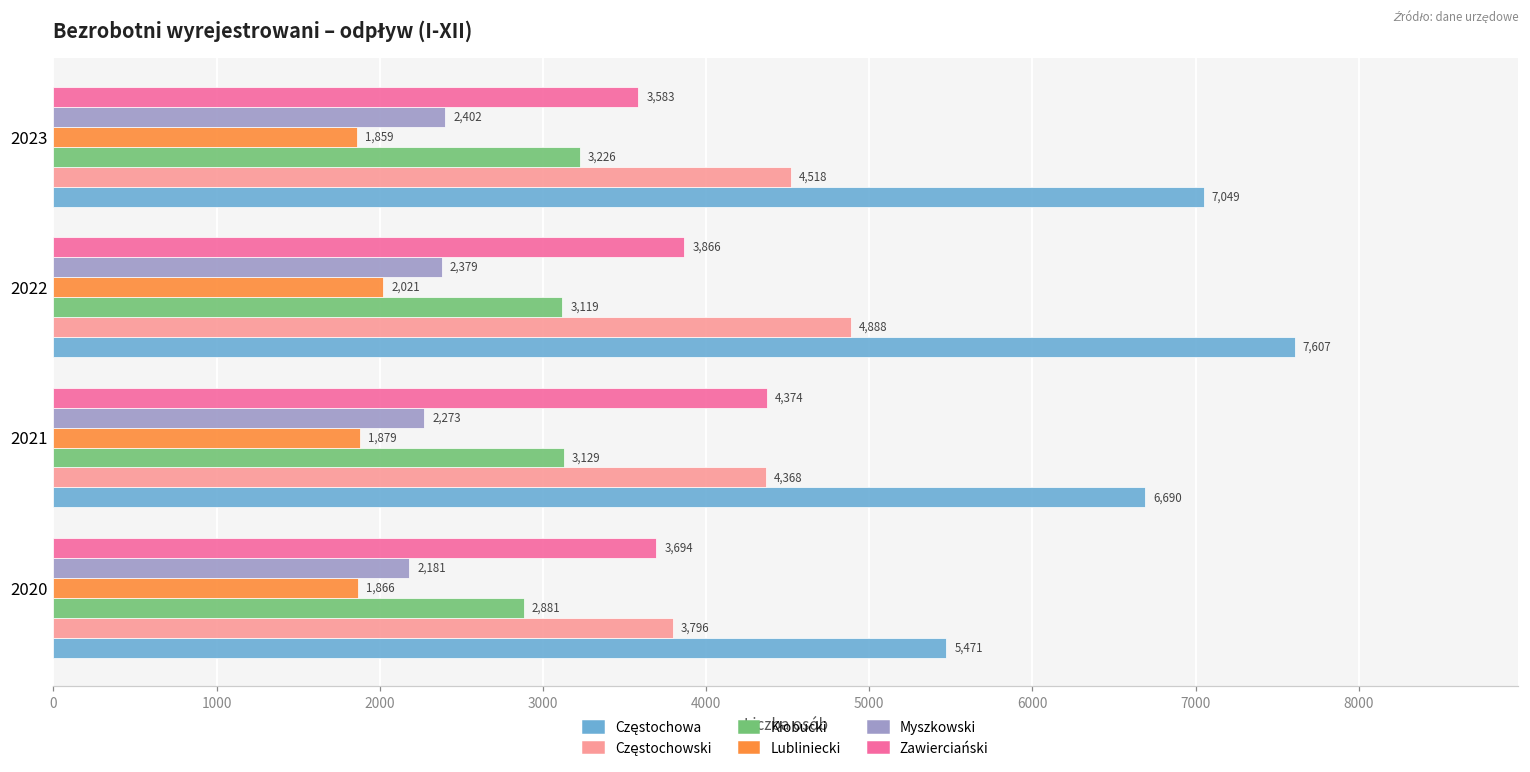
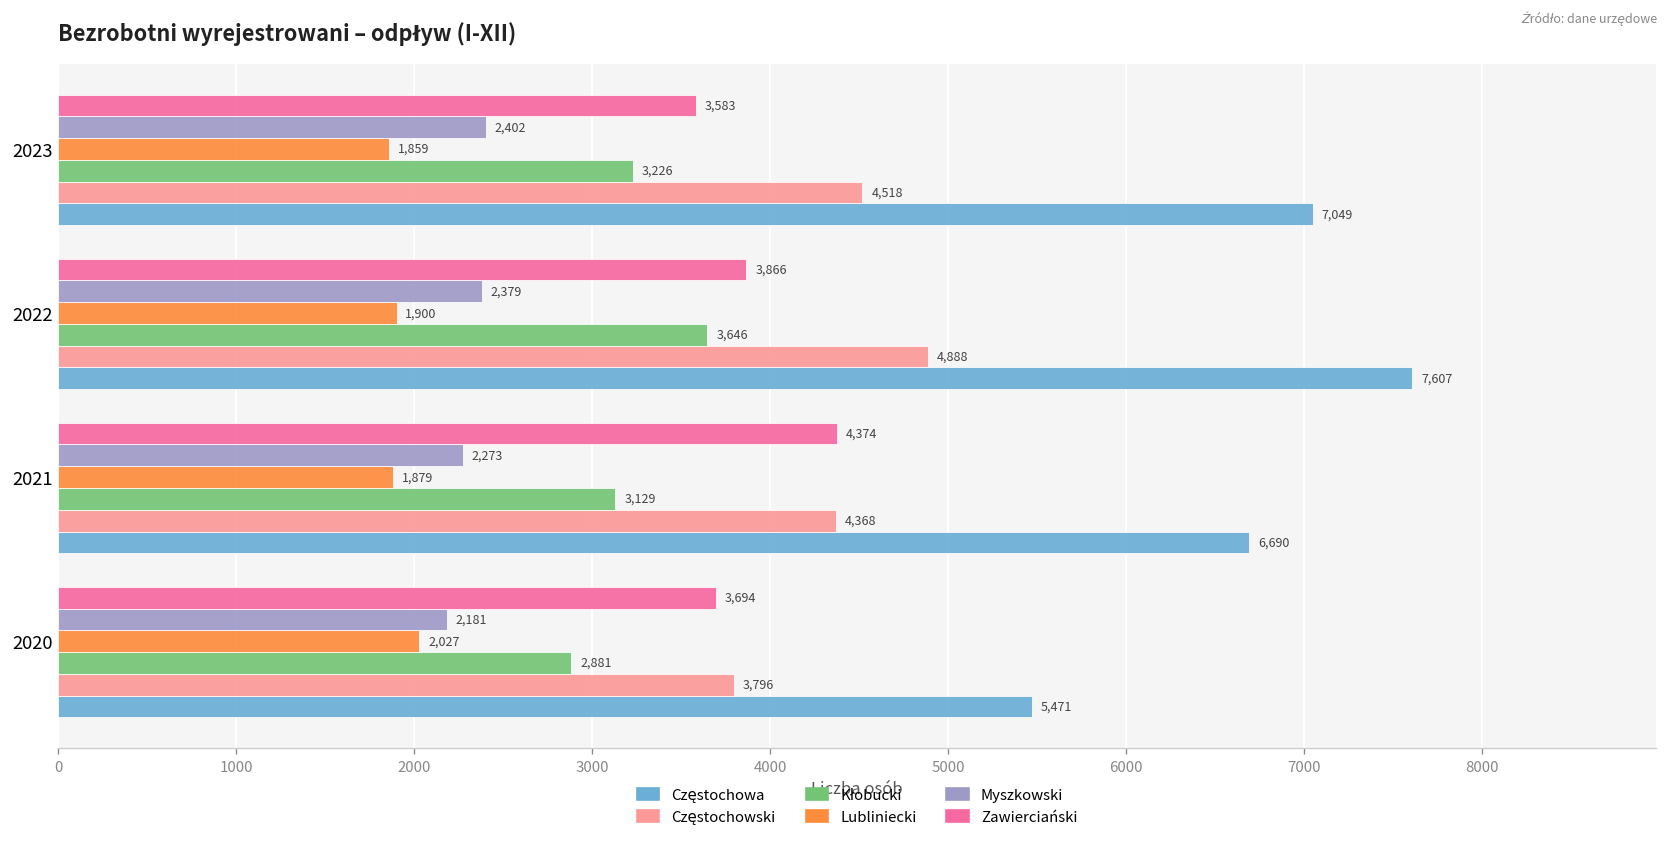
Lubliniecki, 2022: 2,021 -> 1,900
Kłobucki, 2022: 3,119 -> 3,646
Lubliniecki, 2020: 1,866 -> 2,027
